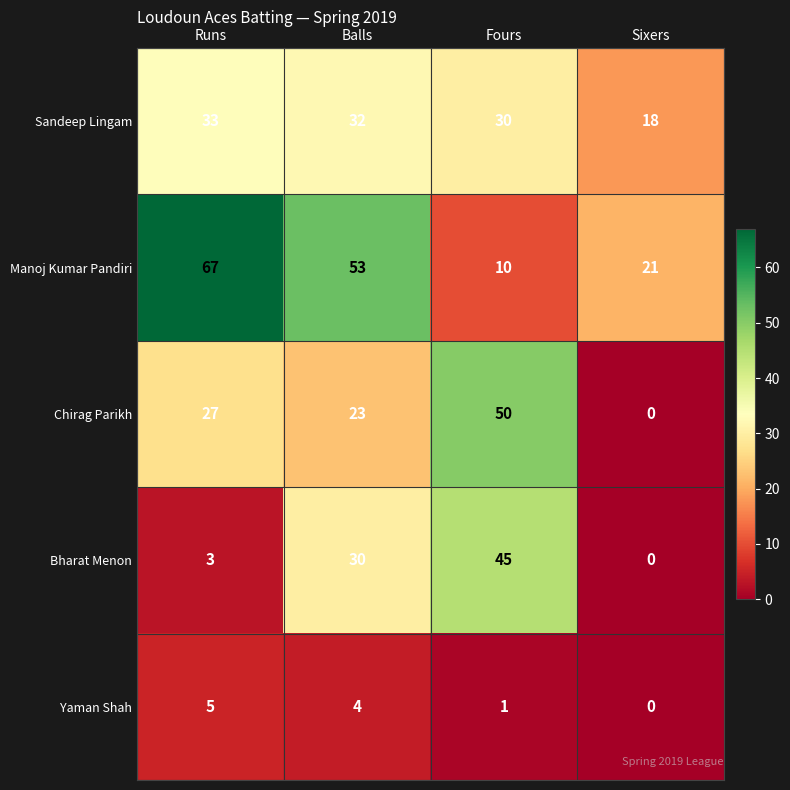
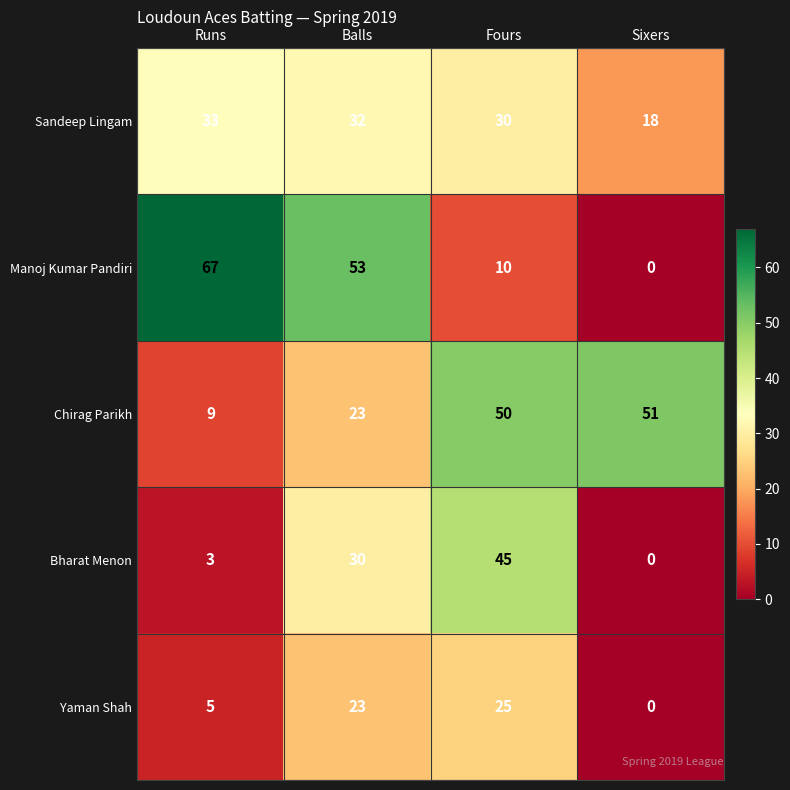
Manoj Kumar Pandiri, Sixers: 21 -> 0
Chirag Parikh, Runs: 27 -> 9
Chirag Parikh, Sixers: 0 -> 51
Yaman Shah, Balls: 4 -> 23
Yaman Shah, Fours: 1 -> 25
